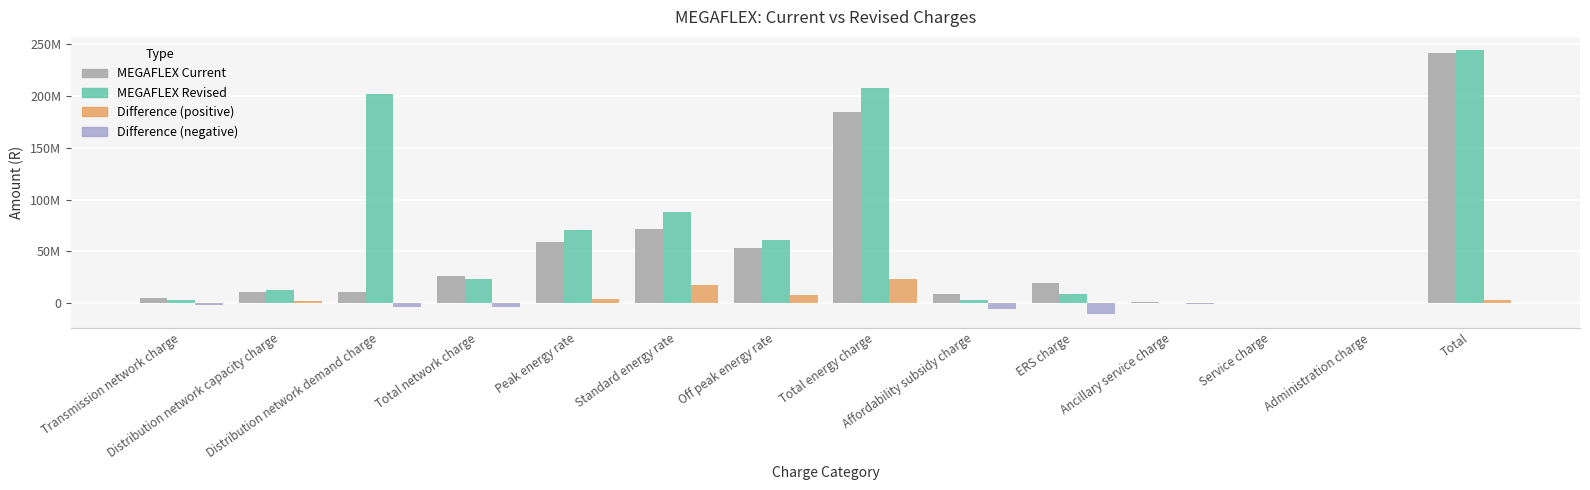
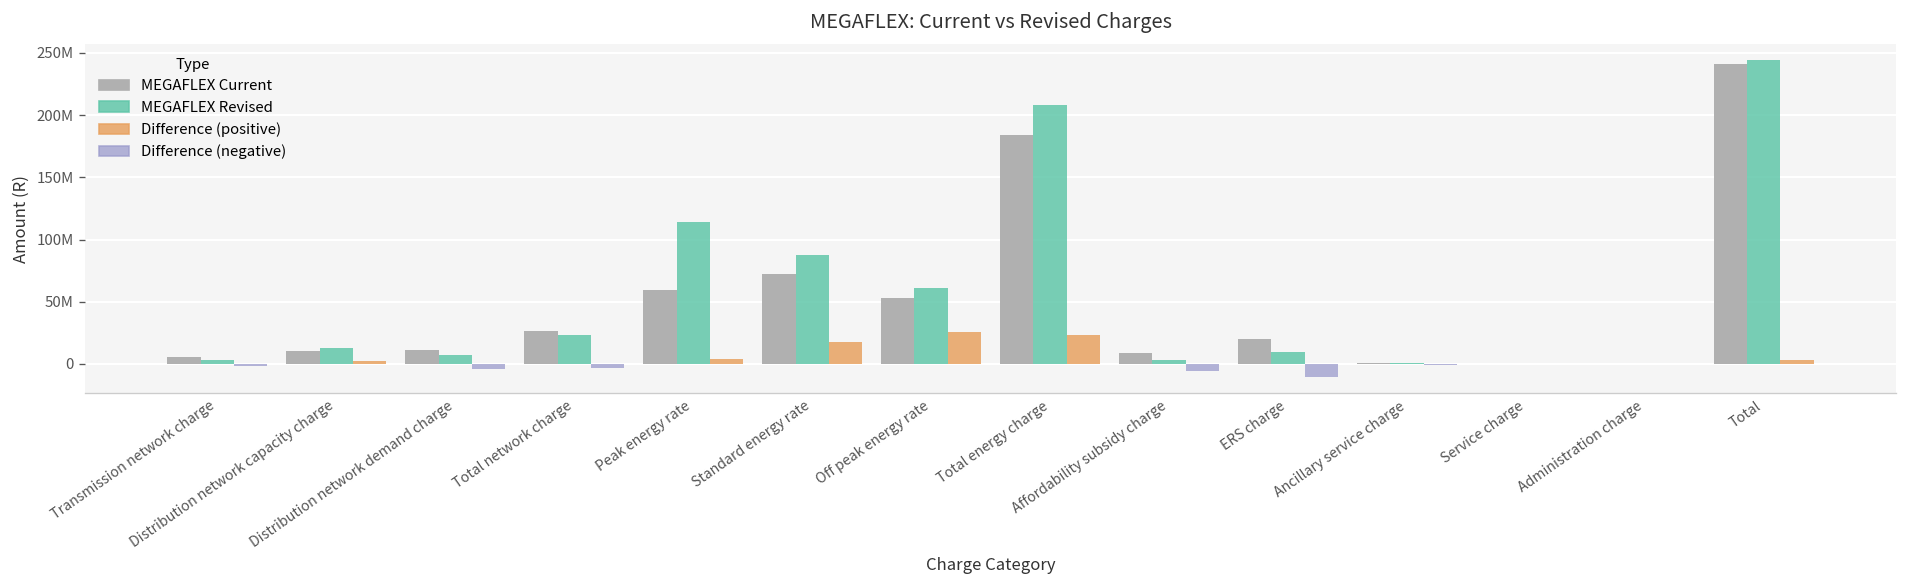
MEGAFLEX Revised, Distribution network demand charge: 202000000 -> 7000000
MEGAFLEX Revised, Peak energy rate: 71000000 -> 114000000
Difference (positive), Off peak energy rate: 8000000 -> 26000000
